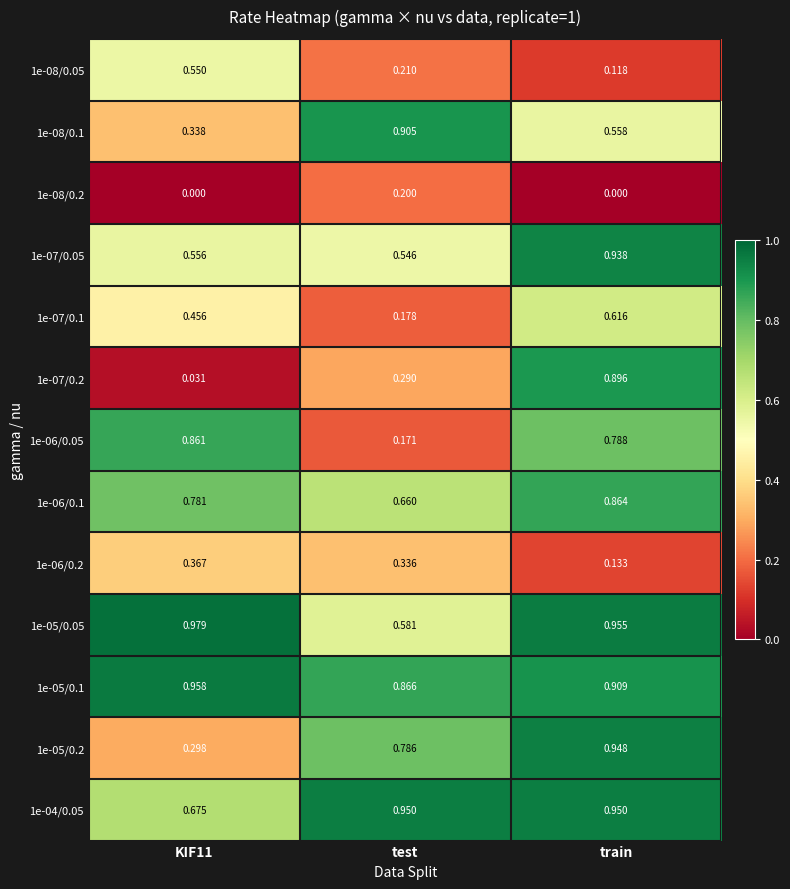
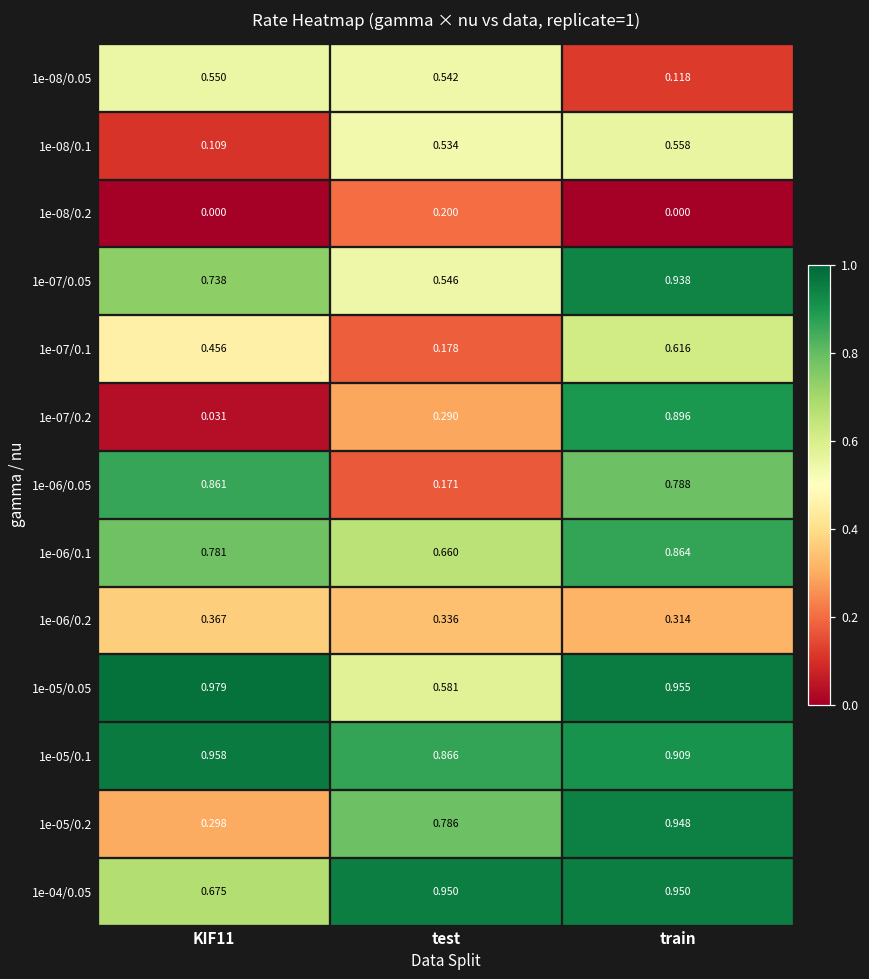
1e-08/0.05, test: 0.210 -> 0.542
1e-08/0.1, KIF11: 0.338 -> 0.109
1e-08/0.1, test: 0.905 -> 0.534
1e-07/0.05, KIF11: 0.556 -> 0.738
1e-06/0.2, train: 0.133 -> 0.314
